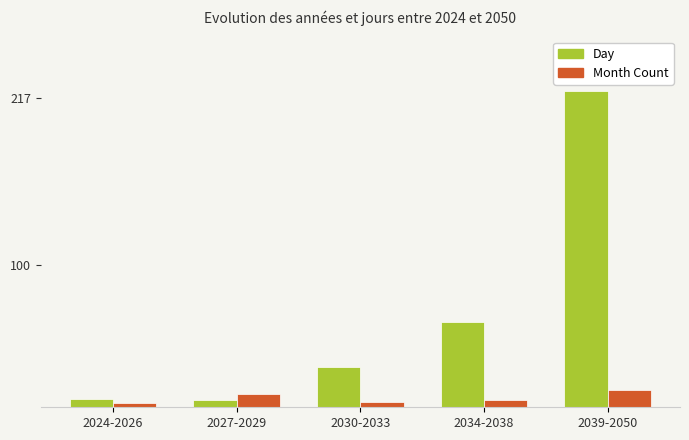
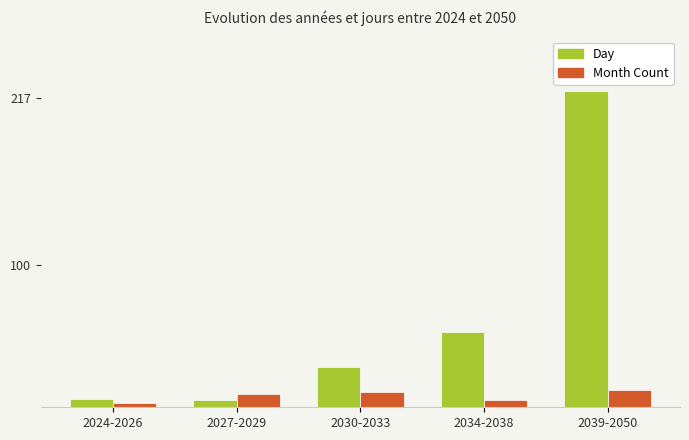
Month Count, 2030-2033: 4 -> 11
Day, 2034-2038: 60 -> 53
